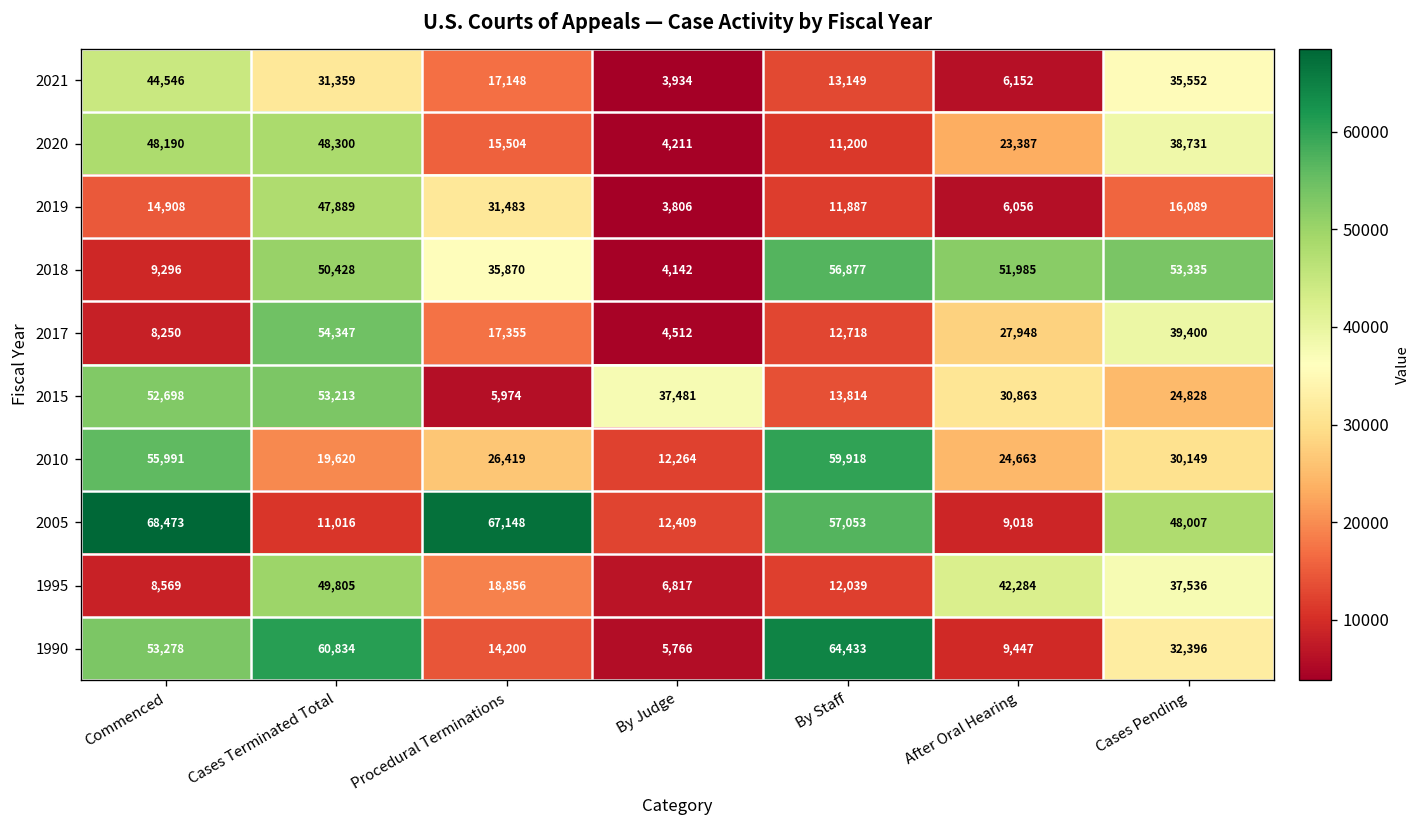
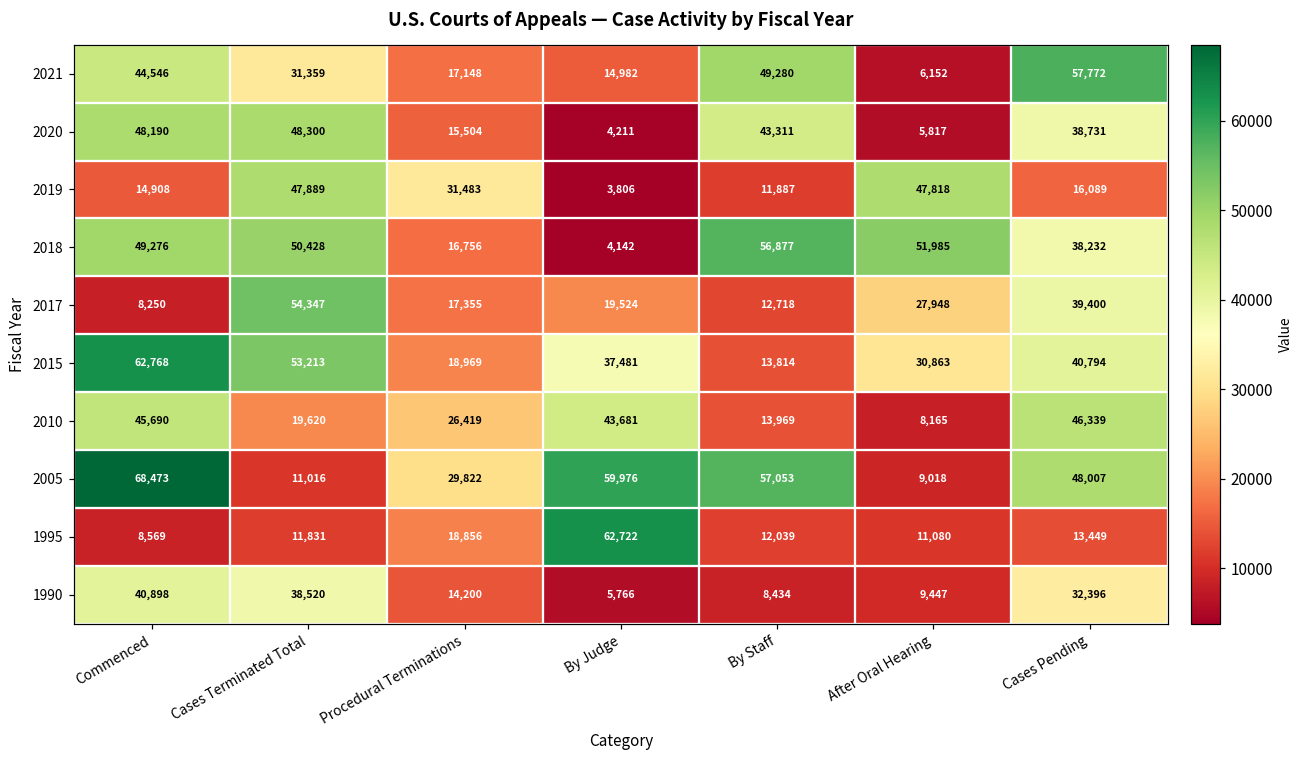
2021, By Judge: 3,934 -> 14,982
2021, By Staff: 13,149 -> 49,280
2021, Cases Pending: 35,552 -> 57,772
2020, By Staff: 11,200 -> 43,311
2020, After Oral Hearing: 23,387 -> 5,817
2019, After Oral Hearing: 6,056 -> 47,818
2018, Commenced: 9,296 -> 49,276
2018, Procedural Terminations: 35,870 -> 16,756
2018, Cases Pending: 53,335 -> 38,232
2017, By Judge: 4,512 -> 19,524
2015, Commenced: 52,698 -> 62,768
2015, Procedural Terminations: 5,974 -> 18,969
2015, Cases Pending: 24,828 -> 40,794
2010, Commenced: 55,991 -> 45,690
2010, By Judge: 12,264 -> 43,681
2010, By Staff: 59,918 -> 13,969
2010, After Oral Hearing: 24,663 -> 8,165
2010, Cases Pending: 30,149 -> 46,339
2005, Procedural Terminations: 67,148 -> 29,822
2005, By Judge: 12,409 -> 59,976
1995, Cases Terminated Total: 49,805 -> 11,831
1995, By Judge: 6,817 -> 62,722
1995, After Oral Hearing: 42,284 -> 11,080
1995, Cases Pending: 37,536 -> 13,449
1990, Commenced: 53,278 -> 40,898
1990, Cases Terminated Total: 60,834 -> 38,520
1990, By Staff: 64,433 -> 8,434
